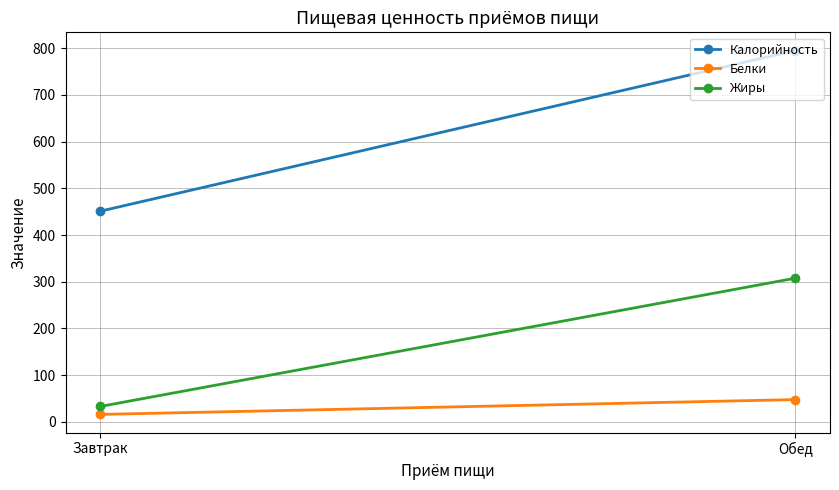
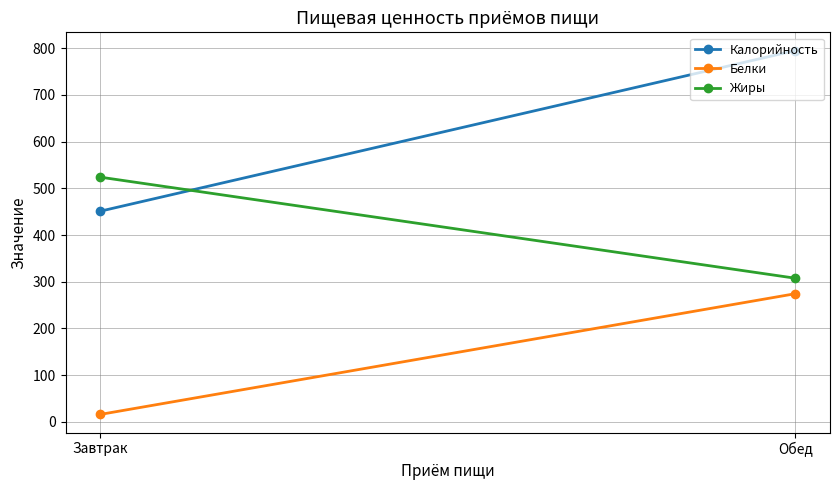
Жиры, Завтрак: 30 -> 520
Белки, Обед: 50 -> 270
